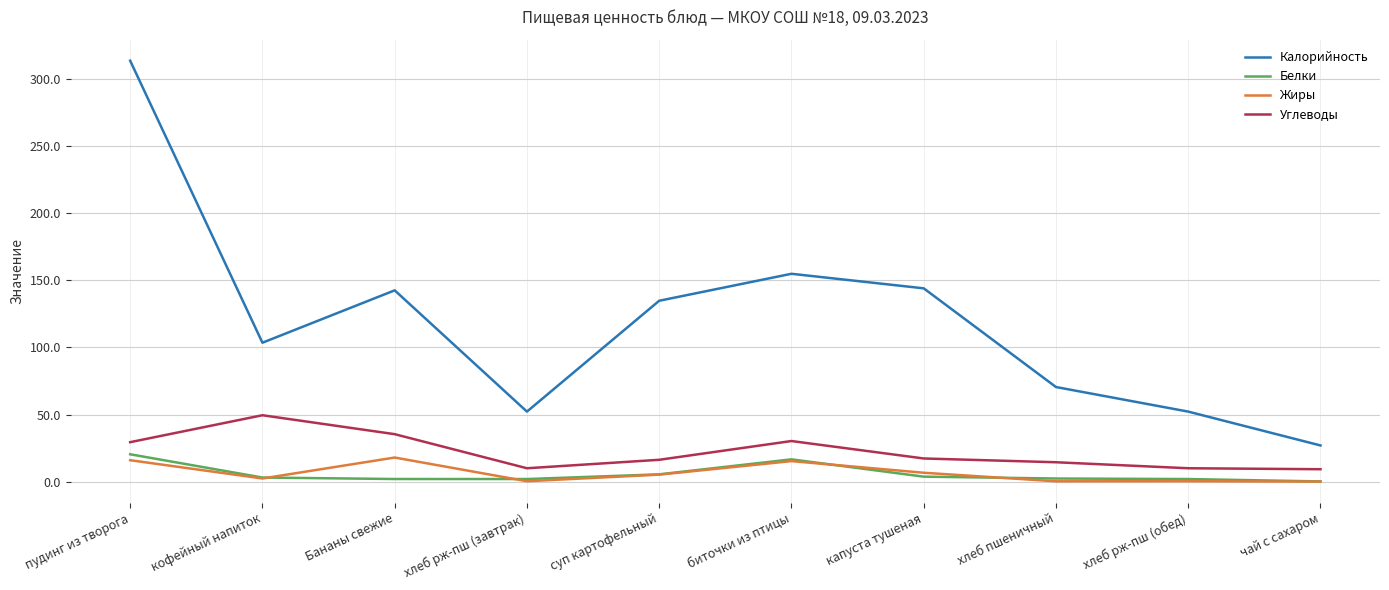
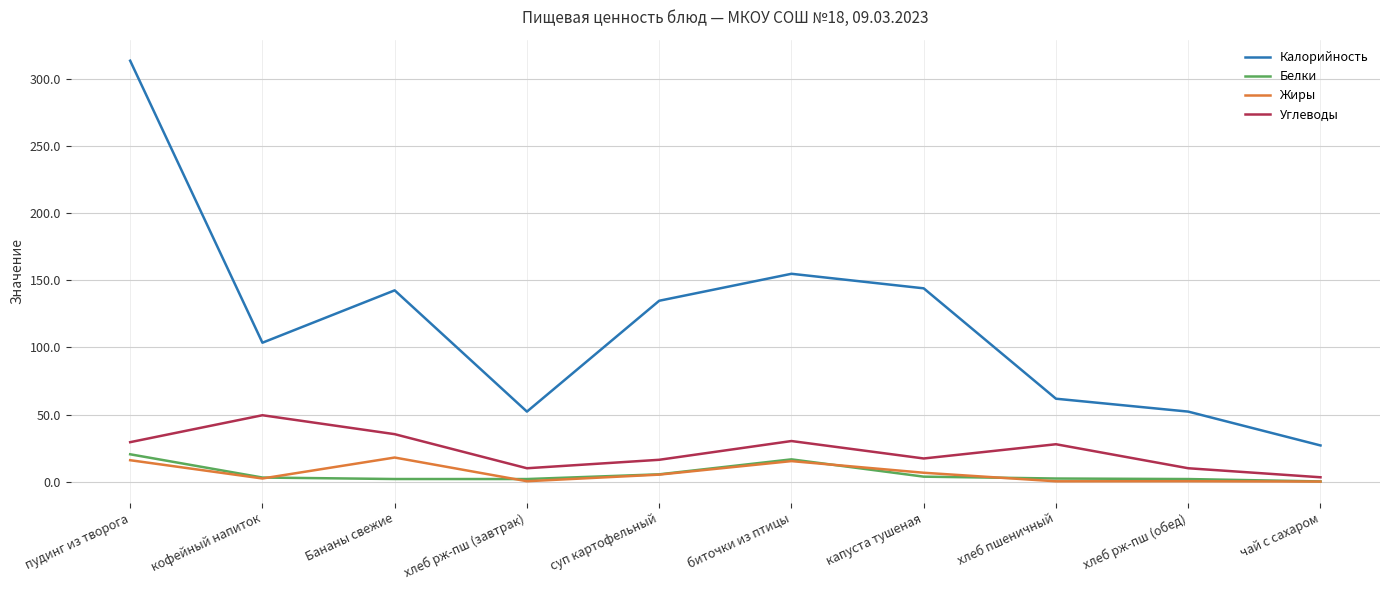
Калорийность, хлеб пшеничный: 71 -> 62
Углеводы, хлеб пшеничный: 14 -> 28
Углеводы, чай с сахаром: 9 -> 3
